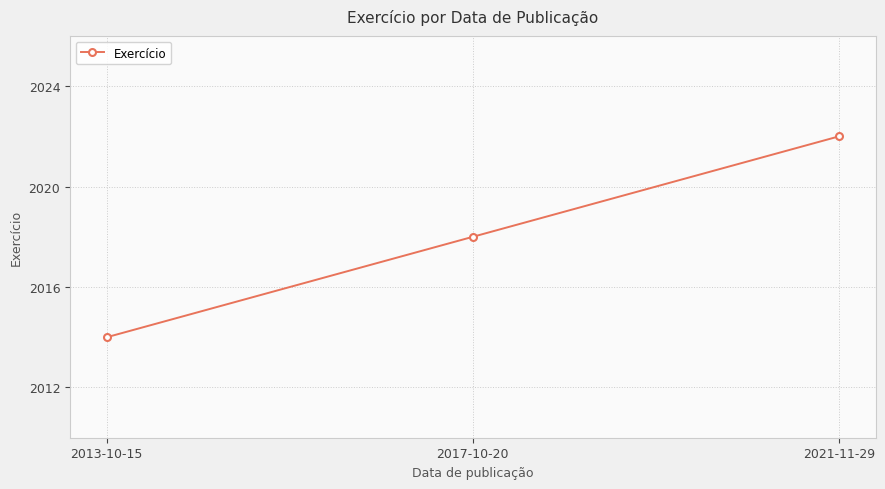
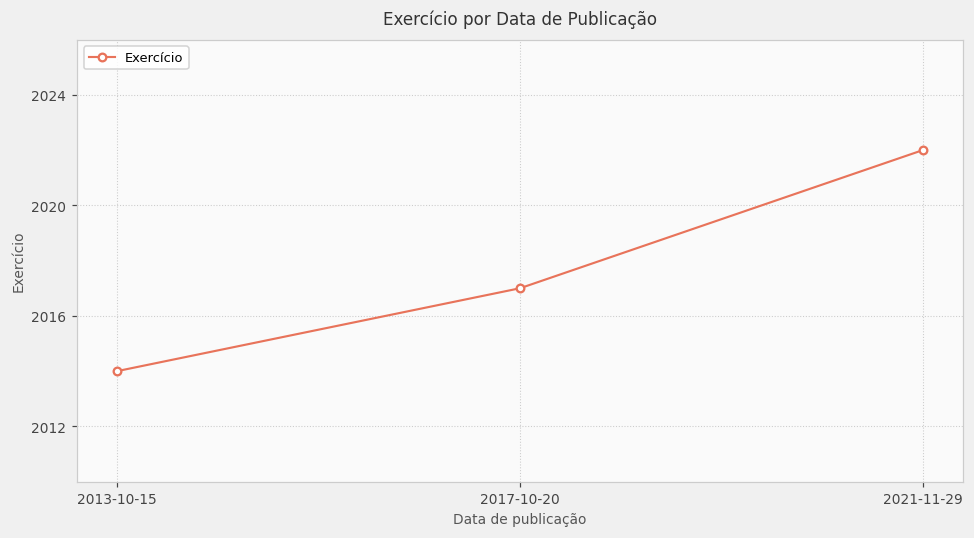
2017-10-20: 2018 -> 2017
